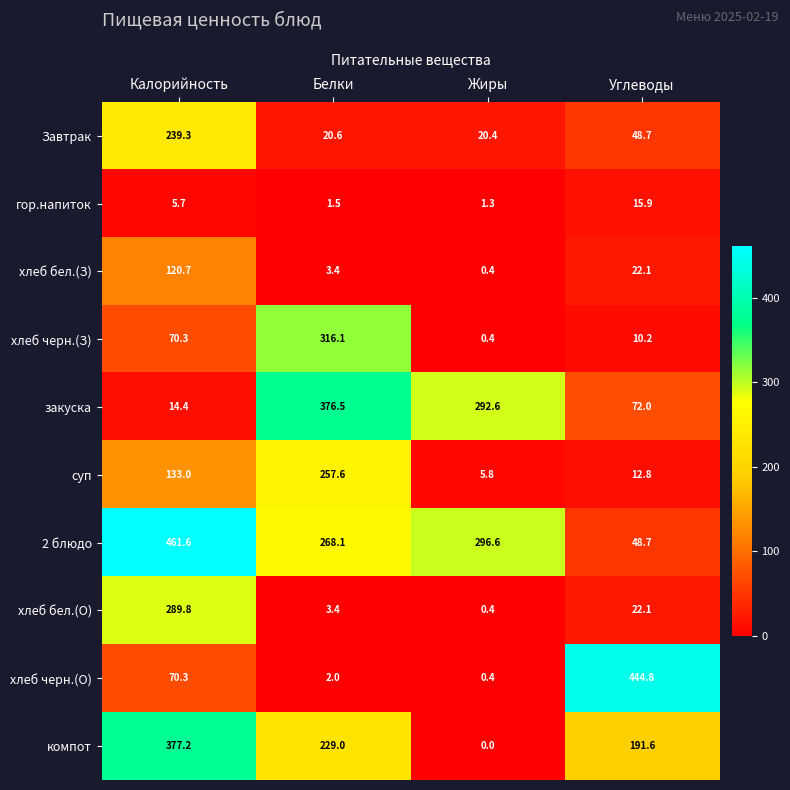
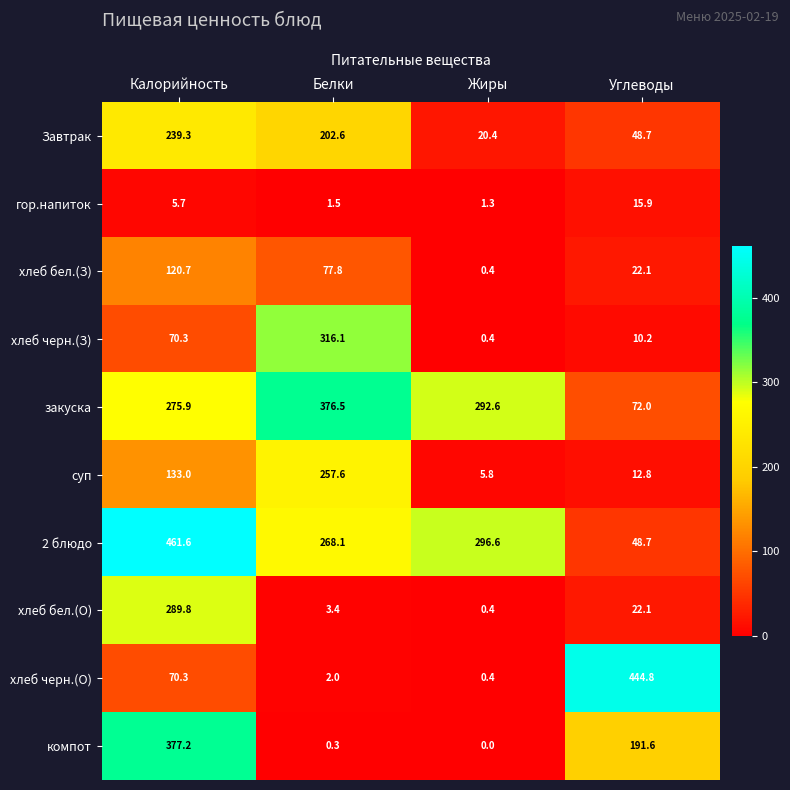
Завтрак, Белки: 20.6 -> 202.6
хлеб бел.(З), Белки: 3.4 -> 77.8
закуска, Калорийность: 14.4 -> 275.9
компот, Белки: 229.0 -> 0.3
